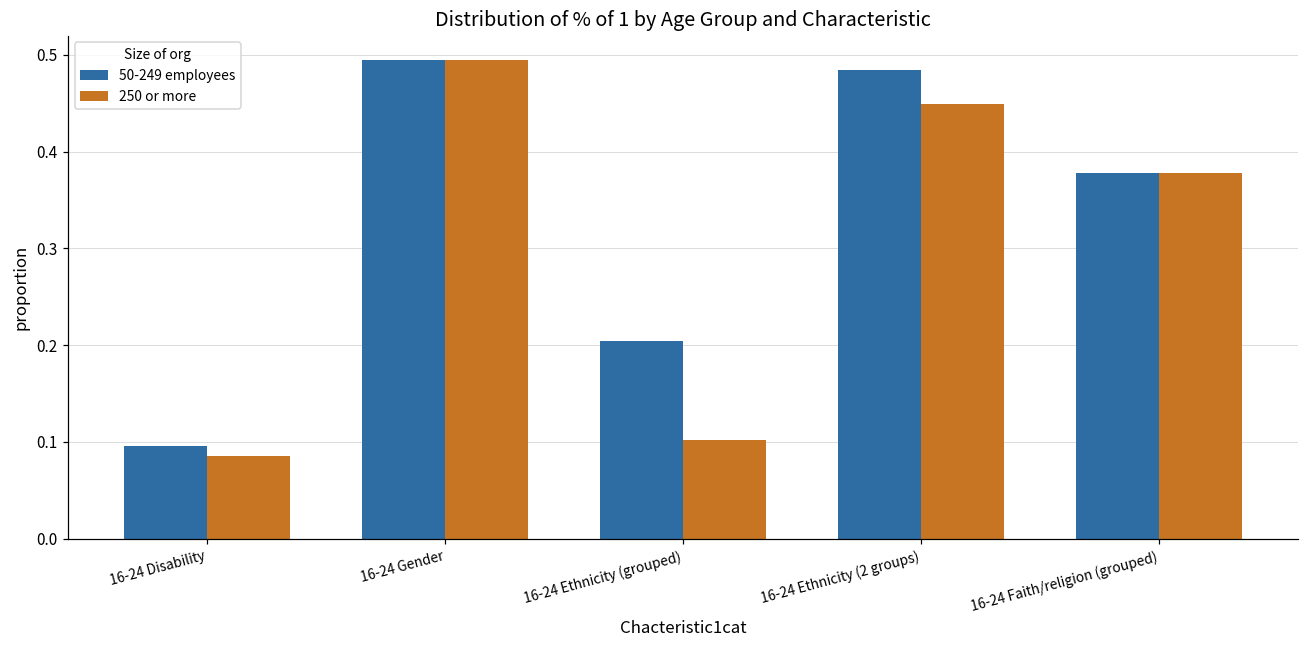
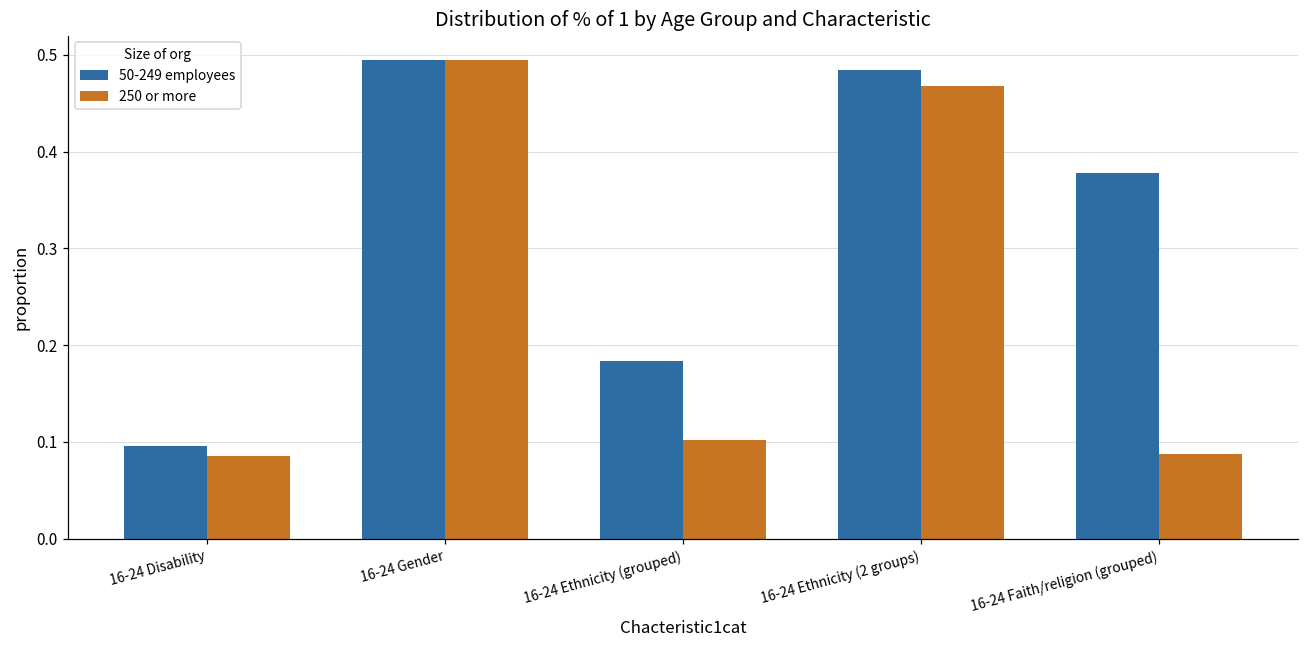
50-249 employees, 16-24 Ethnicity (grouped): 0.20 -> 0.18
250 or more, 16-24 Ethnicity (2 groups): 0.45 -> 0.47
250 or more, 16-24 Faith/religion (grouped): 0.38 -> 0.09
